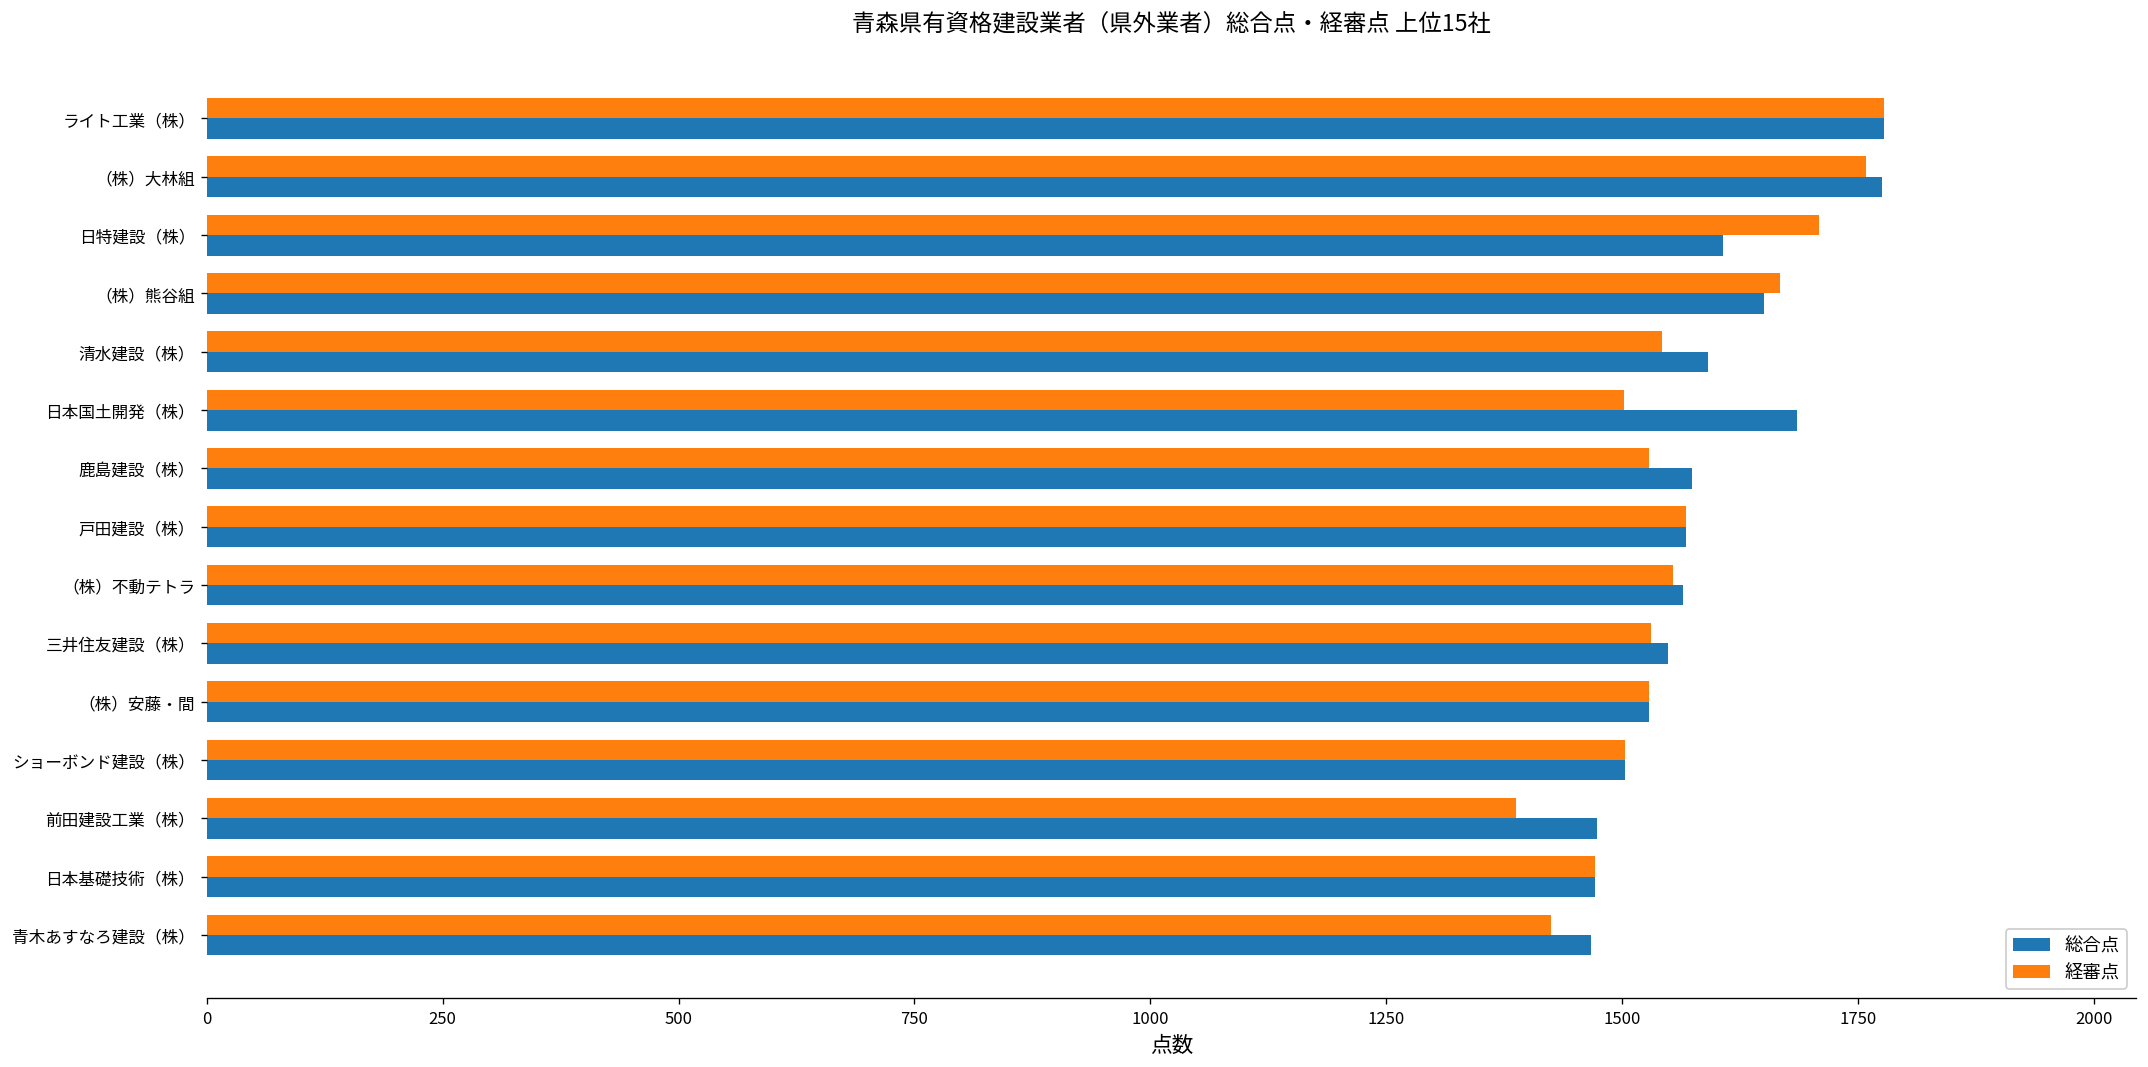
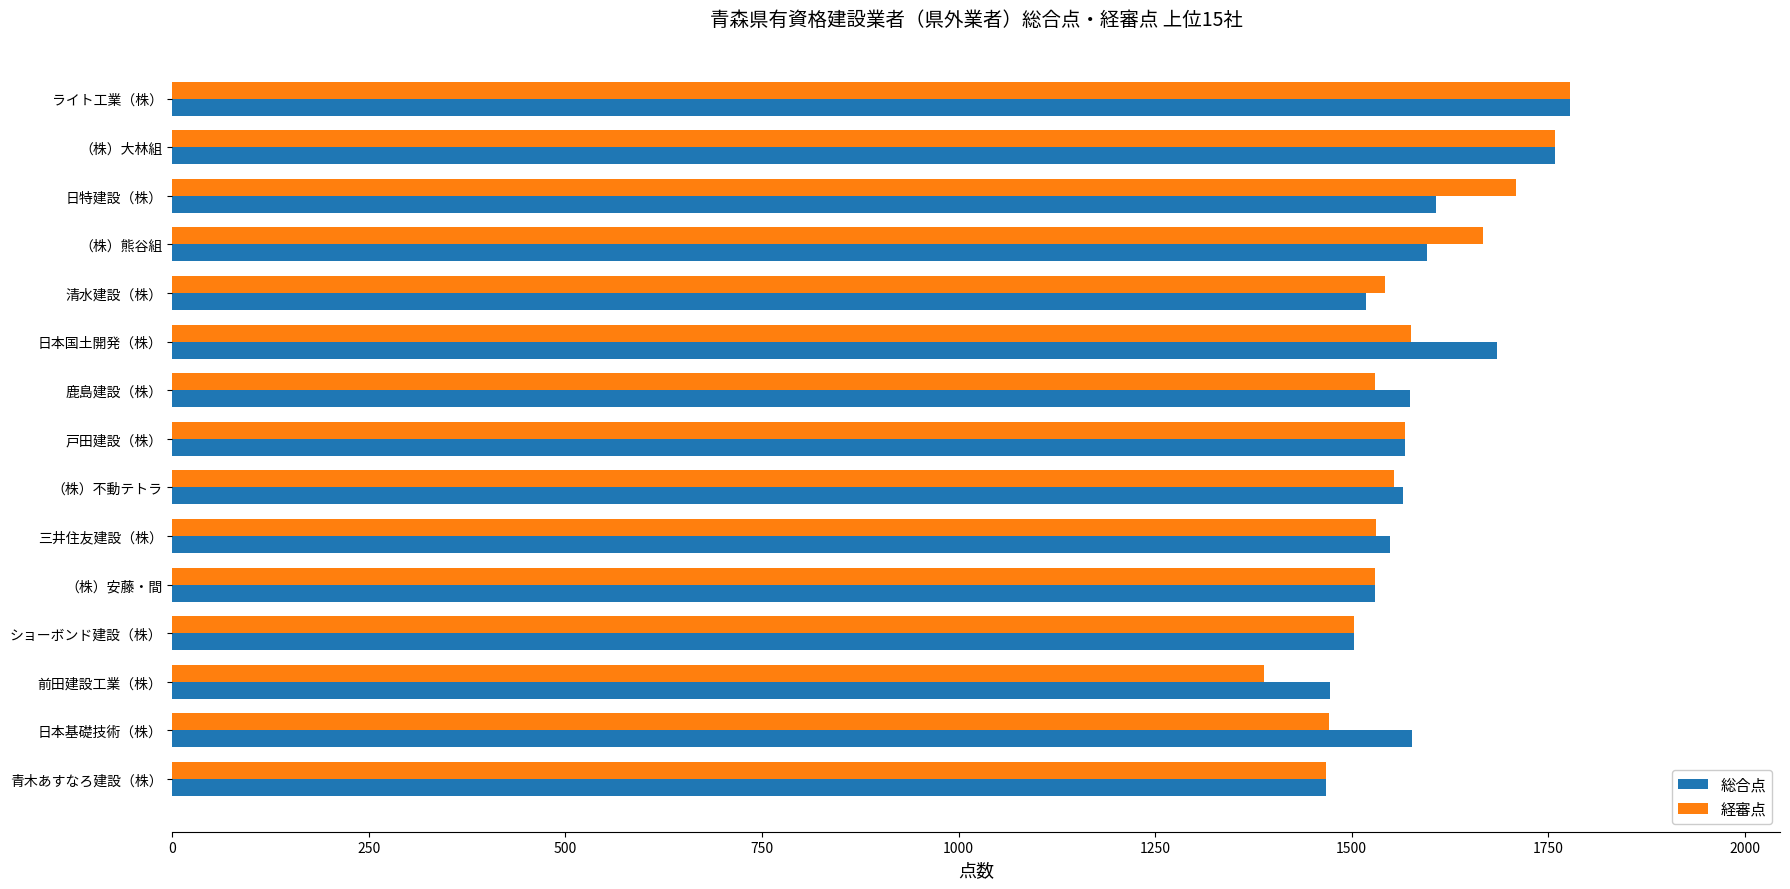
総合点, （株）大林組: 1780 -> 1760
総合点, （株）熊谷組: 1650 -> 1600
総合点, 清水建設（株）: 1590 -> 1520
経審点, 日本国土開発（株）: 1500 -> 1580
総合点, 日本基礎技術（株）: 1470 -> 1580
経審点, 青木あすなろ建設（株）: 1430 -> 1470
